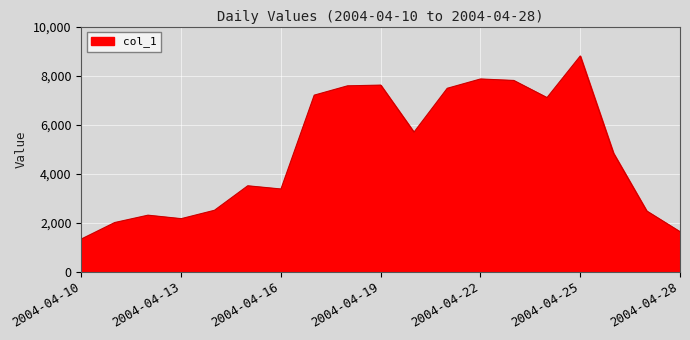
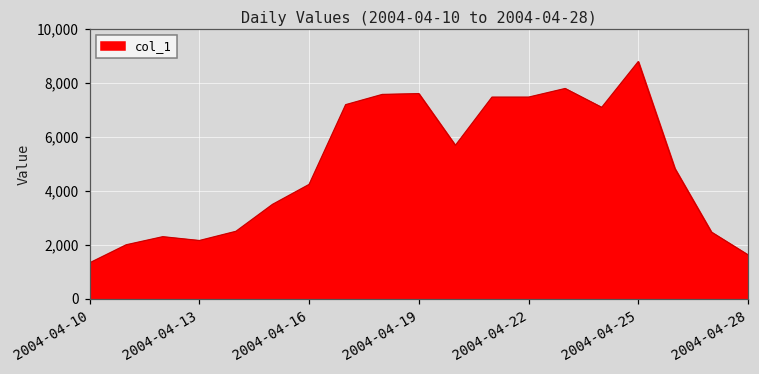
2004-04-16: 3,400 -> 4,200
2004-04-22: 7,900 -> 7,500
